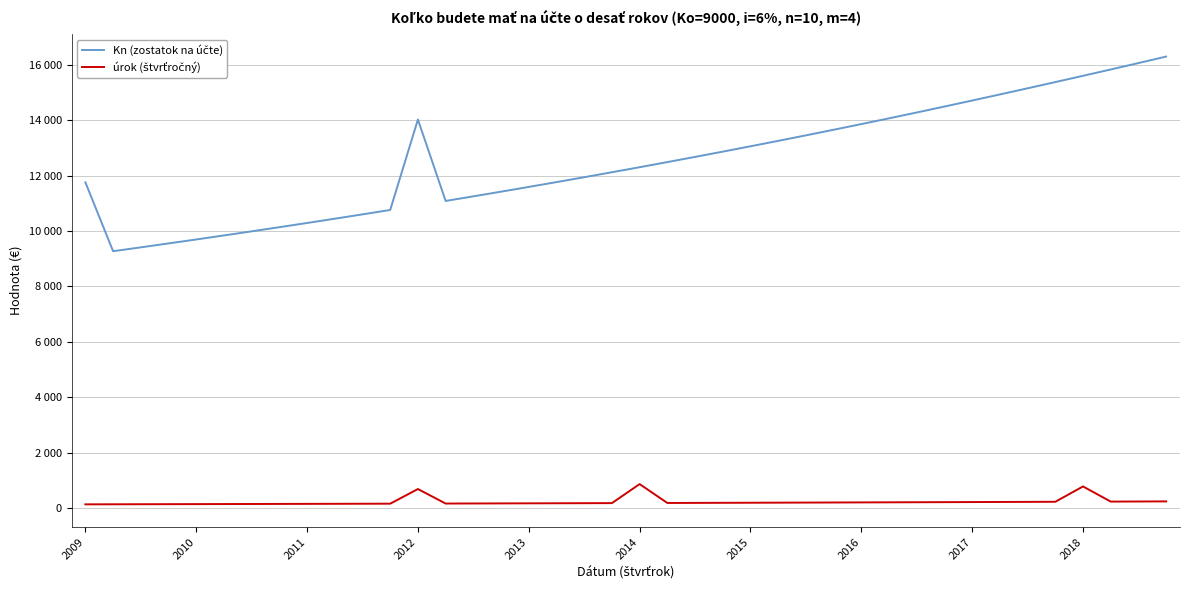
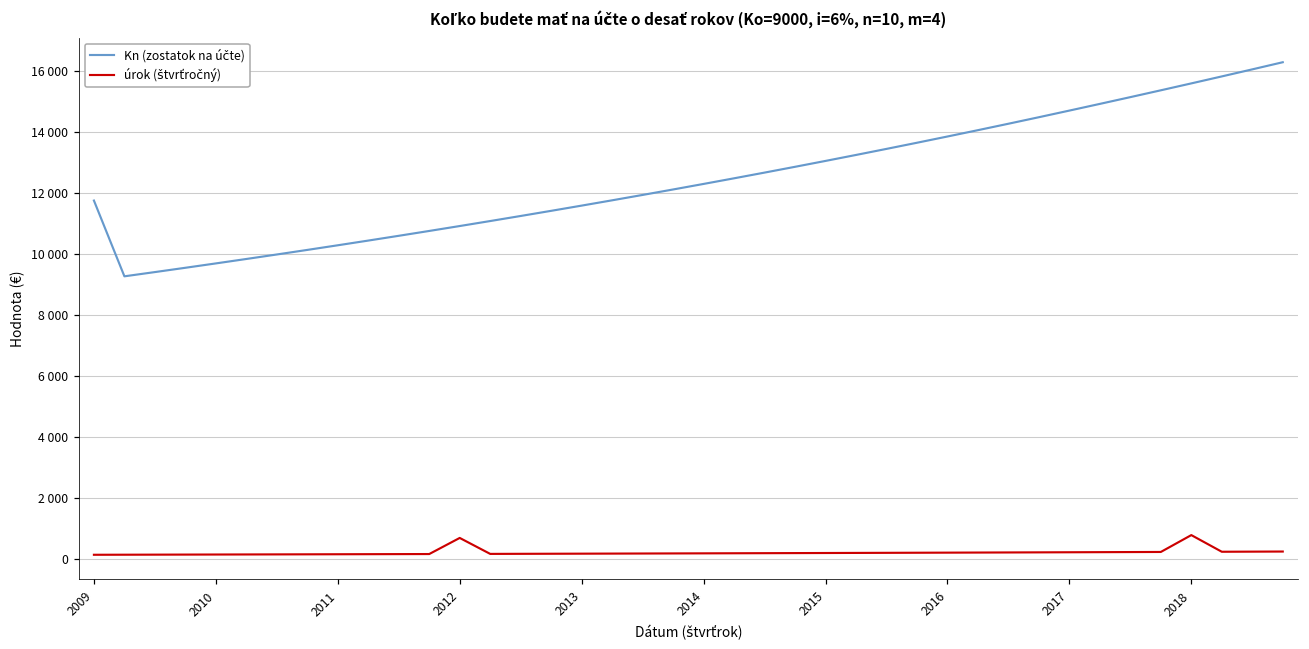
Kn (zostatok na účte), 2012: 14000 -> 10900
úrok (štvrťročný), 2014: 900 -> 200
